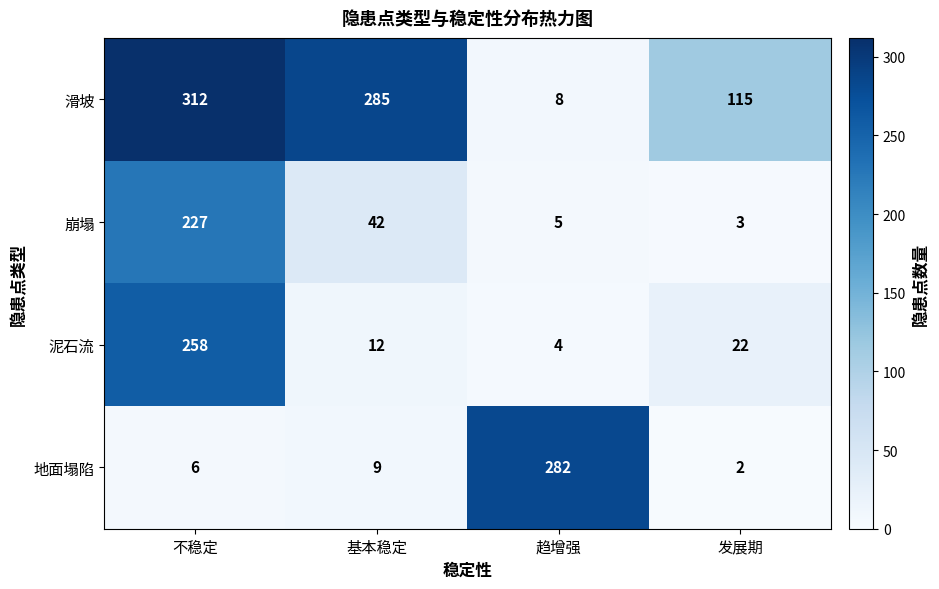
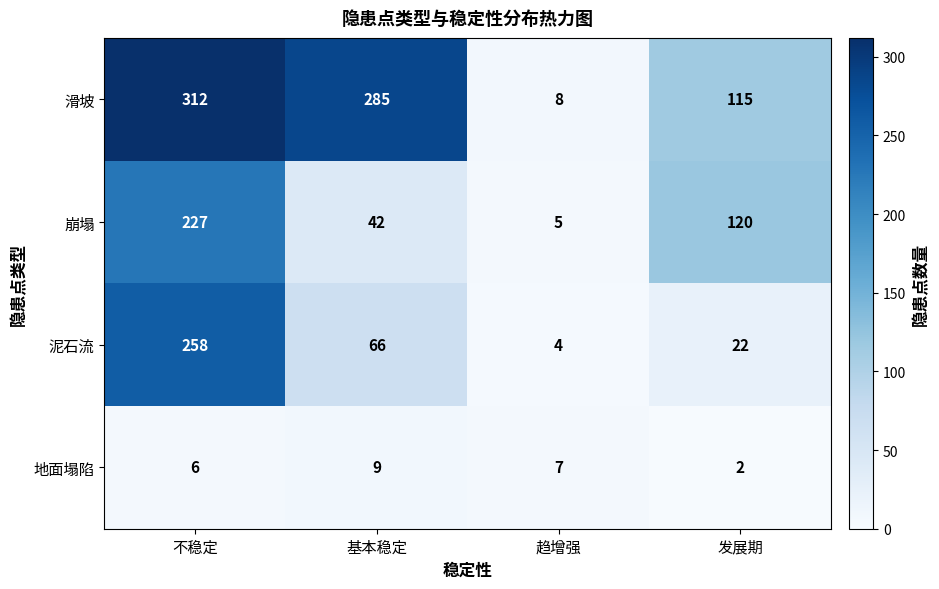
崩塌, 发展期: 3 -> 120
泥石流, 基本稳定: 12 -> 66
地面塌陷, 趋增强: 282 -> 7
